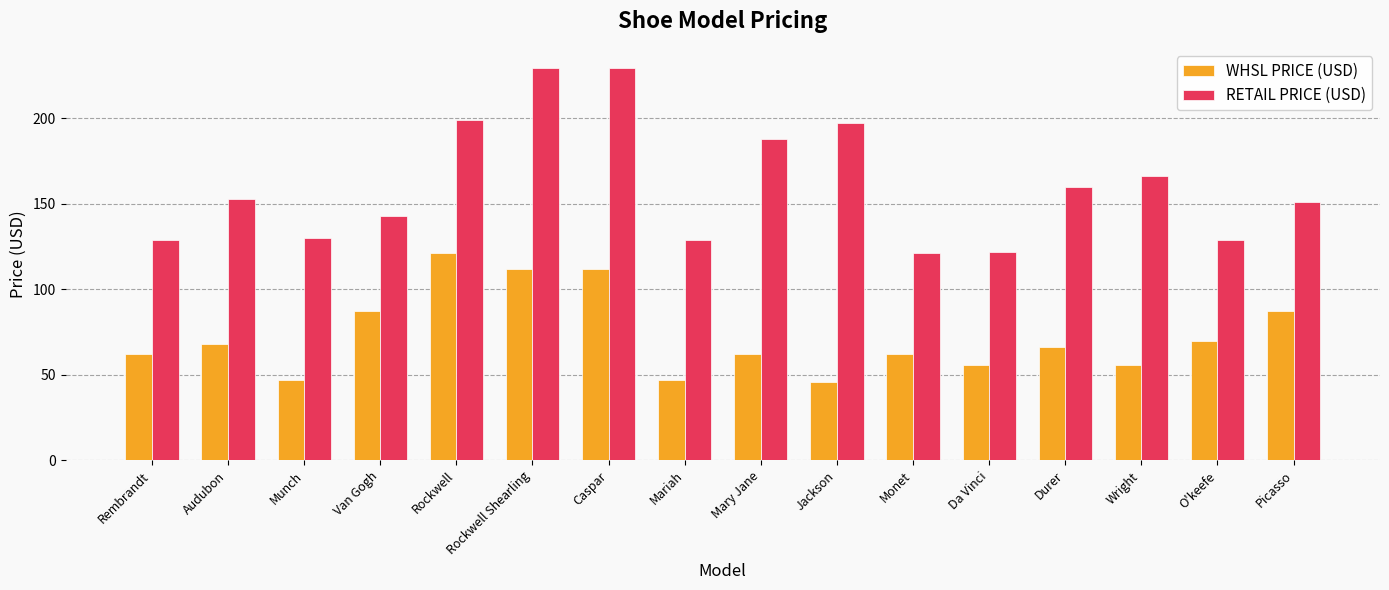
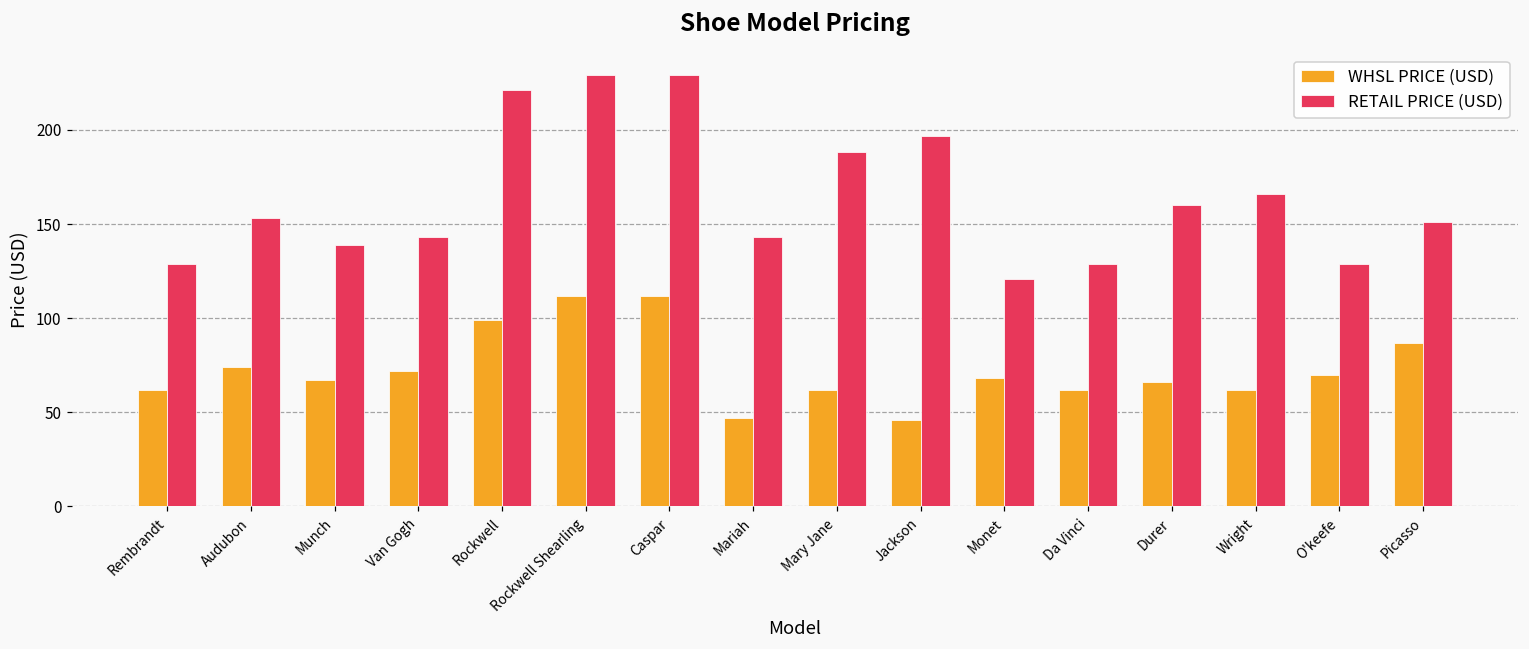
WHSL PRICE (USD), Audubon: 68 -> 74
WHSL PRICE (USD), Munch: 47 -> 67
RETAIL PRICE (USD), Munch: 130 -> 139
WHSL PRICE (USD), Van Gogh: 87 -> 72
WHSL PRICE (USD), Rockwell: 121 -> 99
RETAIL PRICE (USD), Rockwell: 199 -> 221
RETAIL PRICE (USD), Mariah: 129 -> 143
WHSL PRICE (USD), Monet: 62 -> 68
WHSL PRICE (USD), Da Vinci: 56 -> 62
RETAIL PRICE (USD), Da Vinci: 122 -> 129
WHSL PRICE (USD), Wright: 56 -> 62
